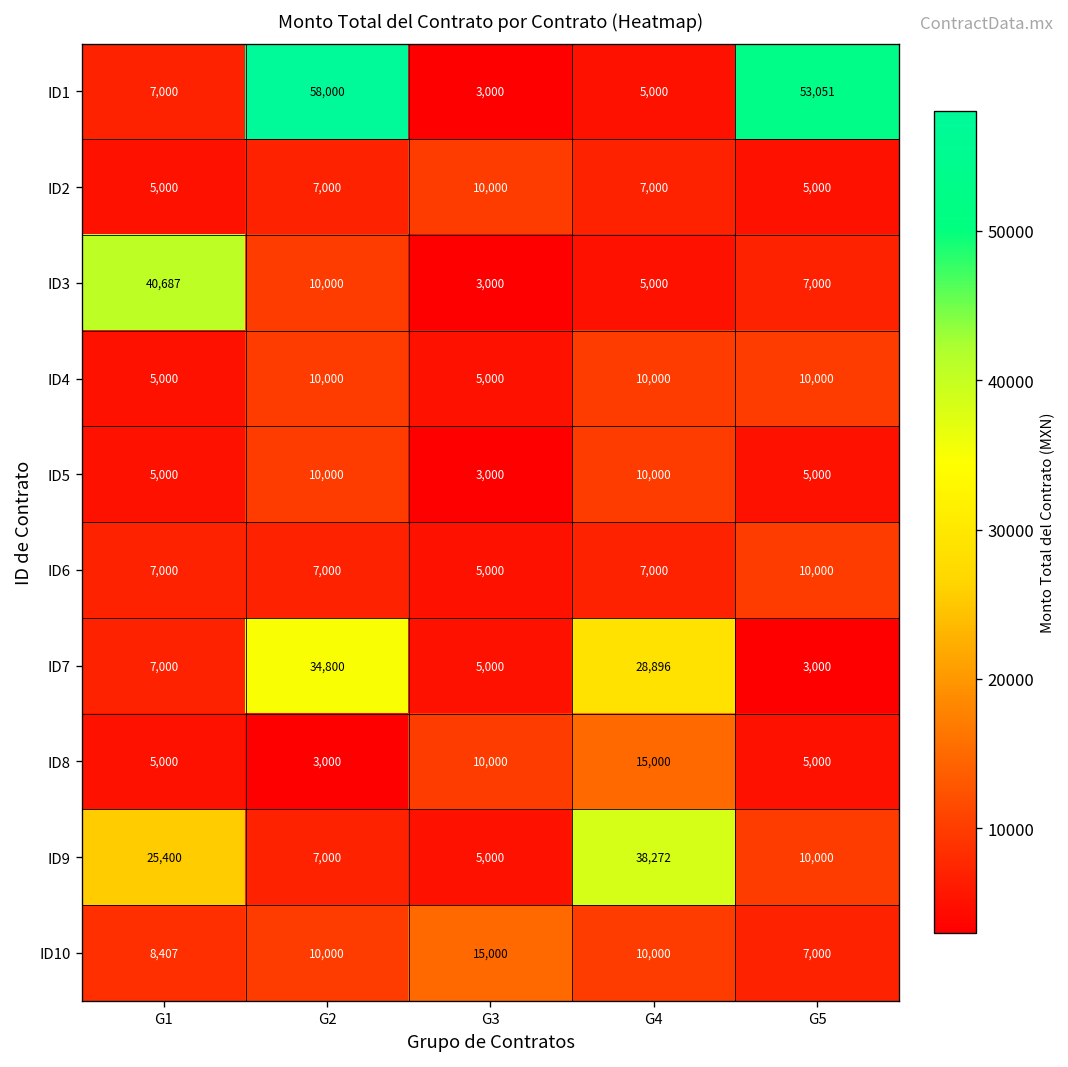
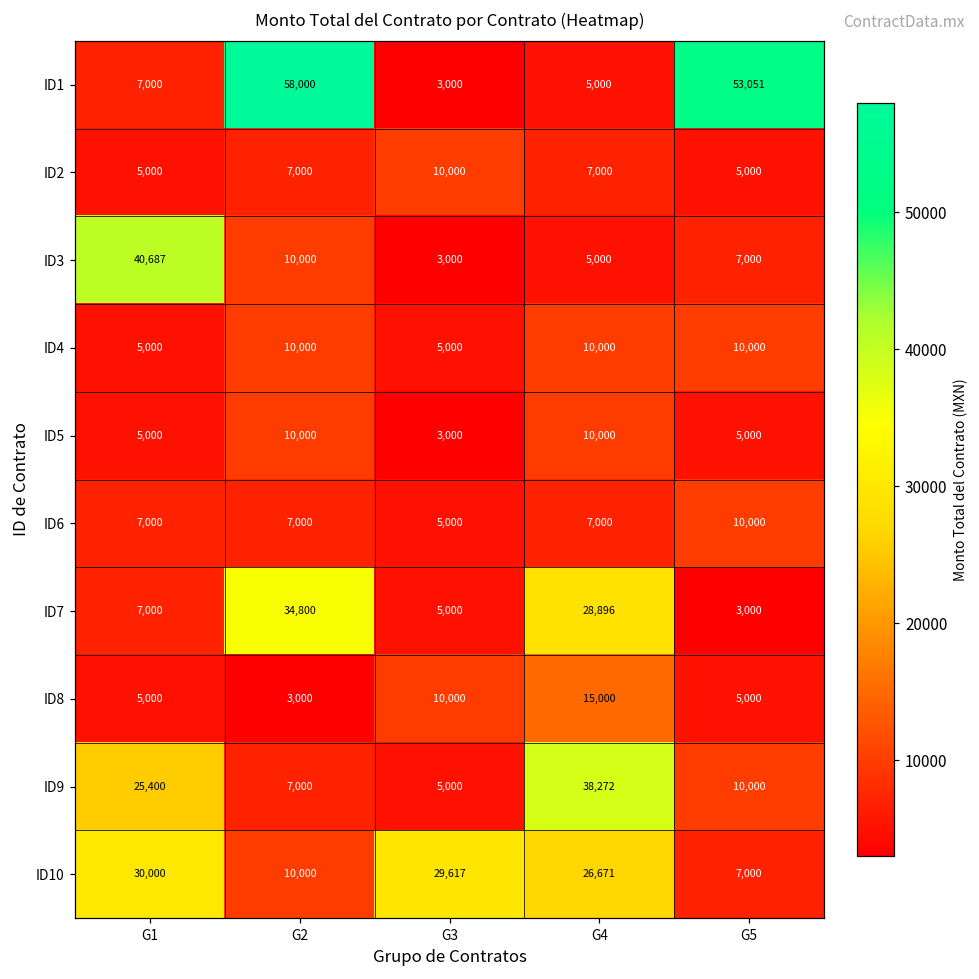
ID10, G1: 8,407 -> 30,000
ID10, G3: 15,000 -> 29,617
ID10, G4: 10,000 -> 26,671
